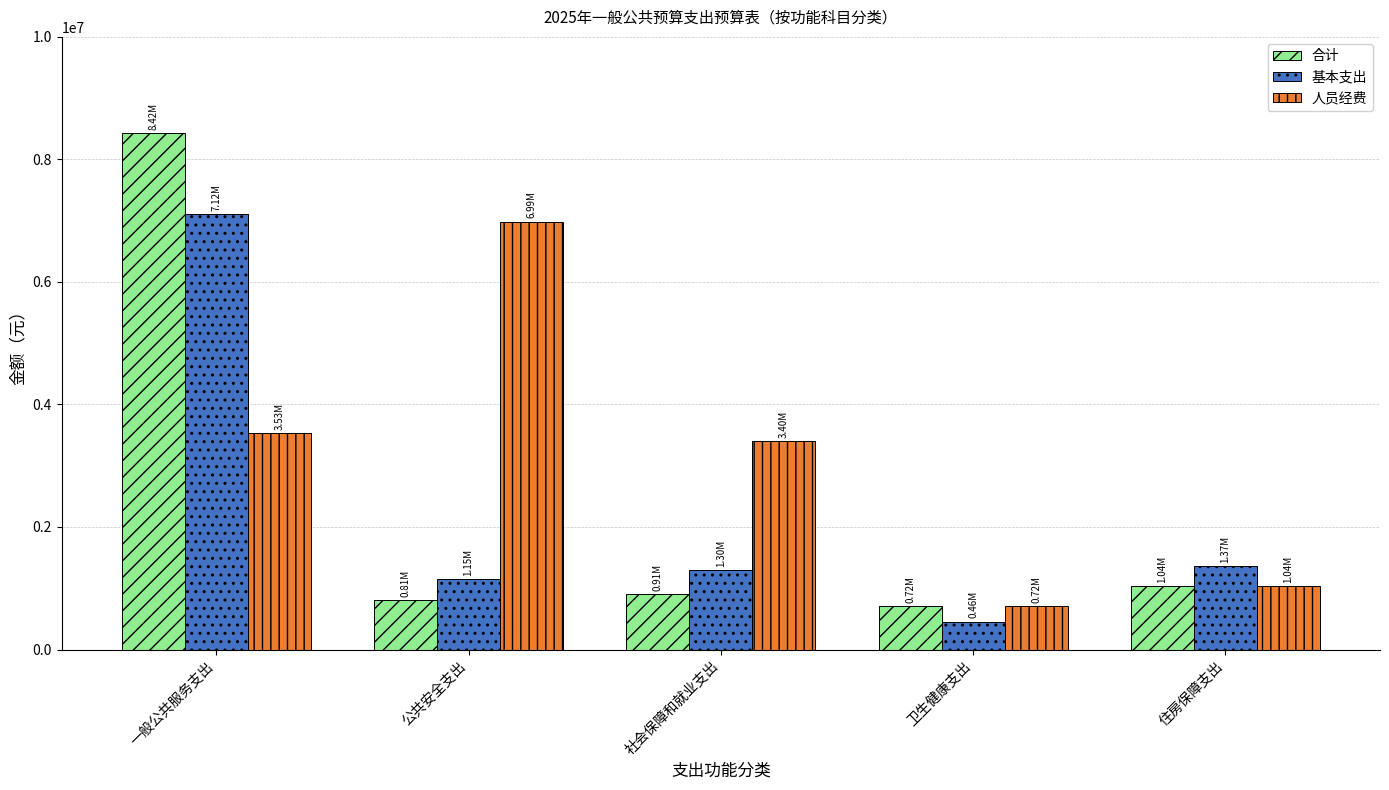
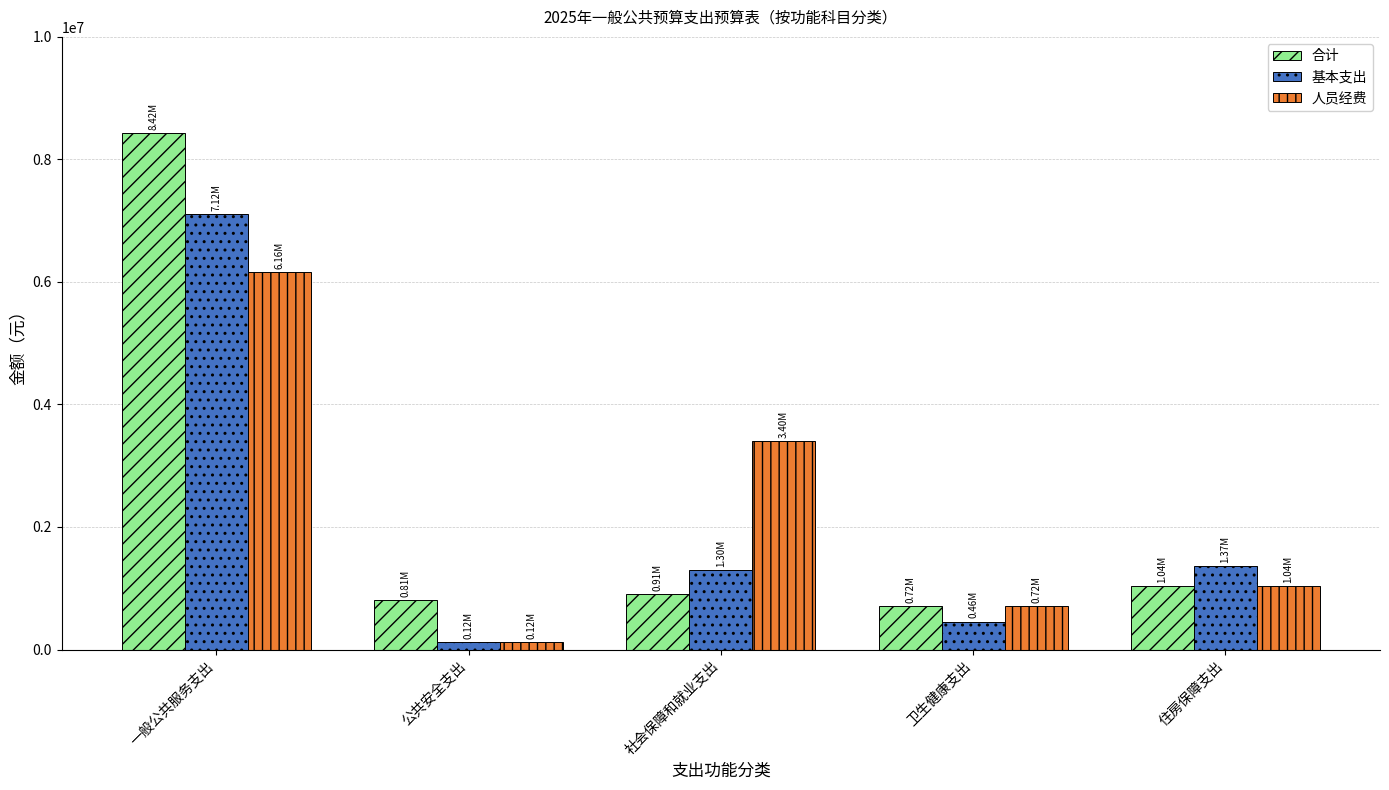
人员经费, 一般公共服务支出: 3.53M -> 6.16M
基本支出, 公共安全支出: 1.15M -> 0.12M
人员经费, 公共安全支出: 6.99M -> 0.12M
